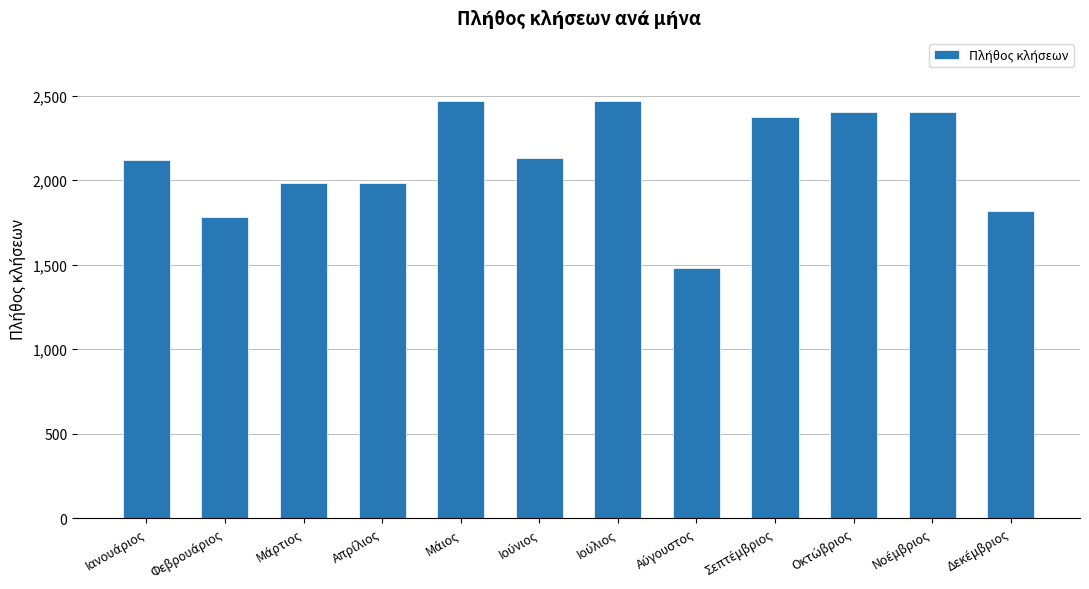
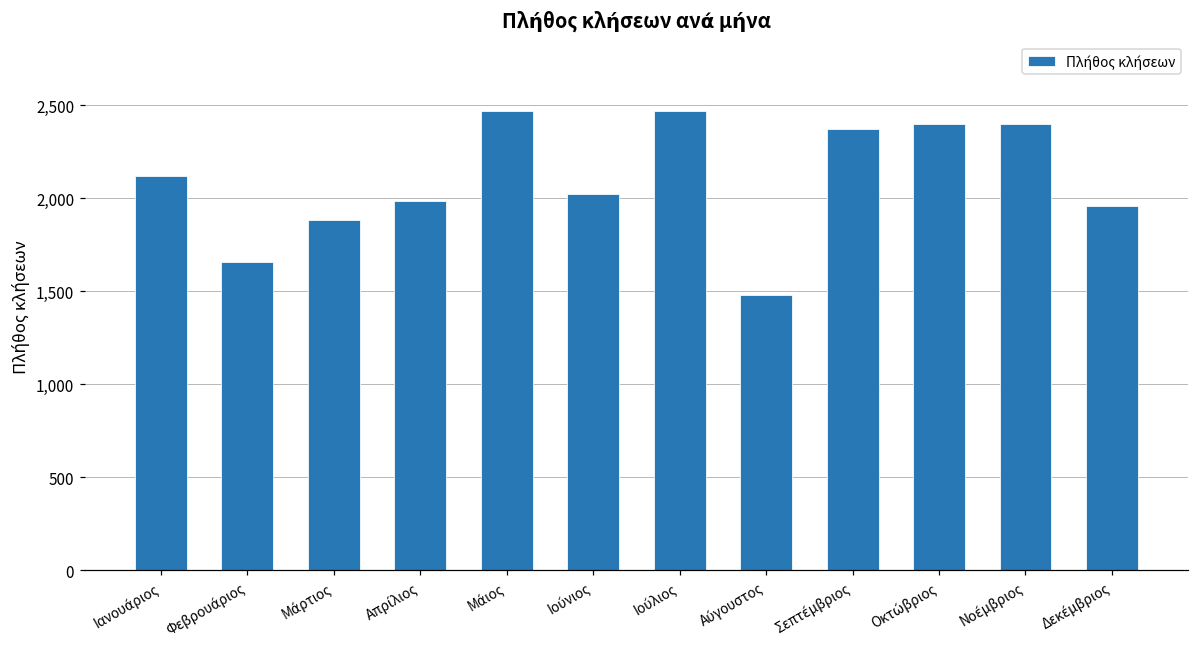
Φεβρουάριος: 1,780 -> 1,660
Μάρτιος: 1,980 -> 1,890
Ιούνιος: 2,130 -> 2,030
Δεκέμβριος: 1,820 -> 1,960
